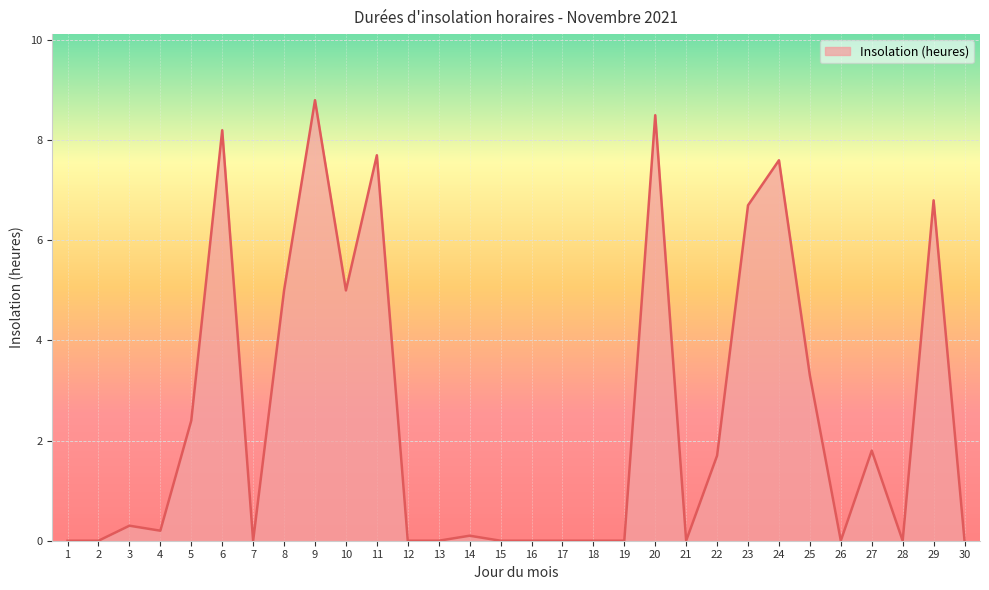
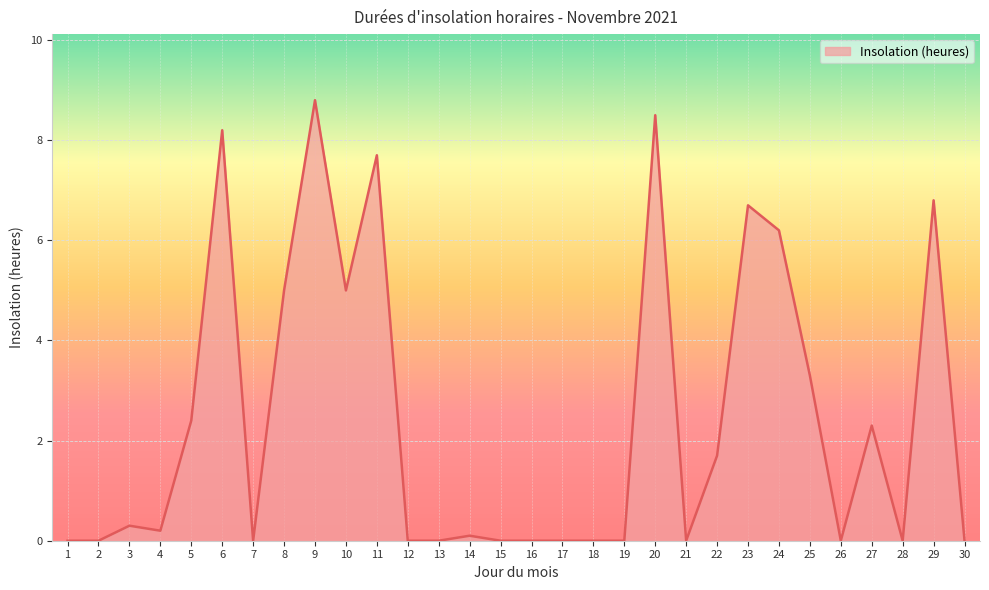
24: 7.6 -> 6.2
27: 1.8 -> 2.3
